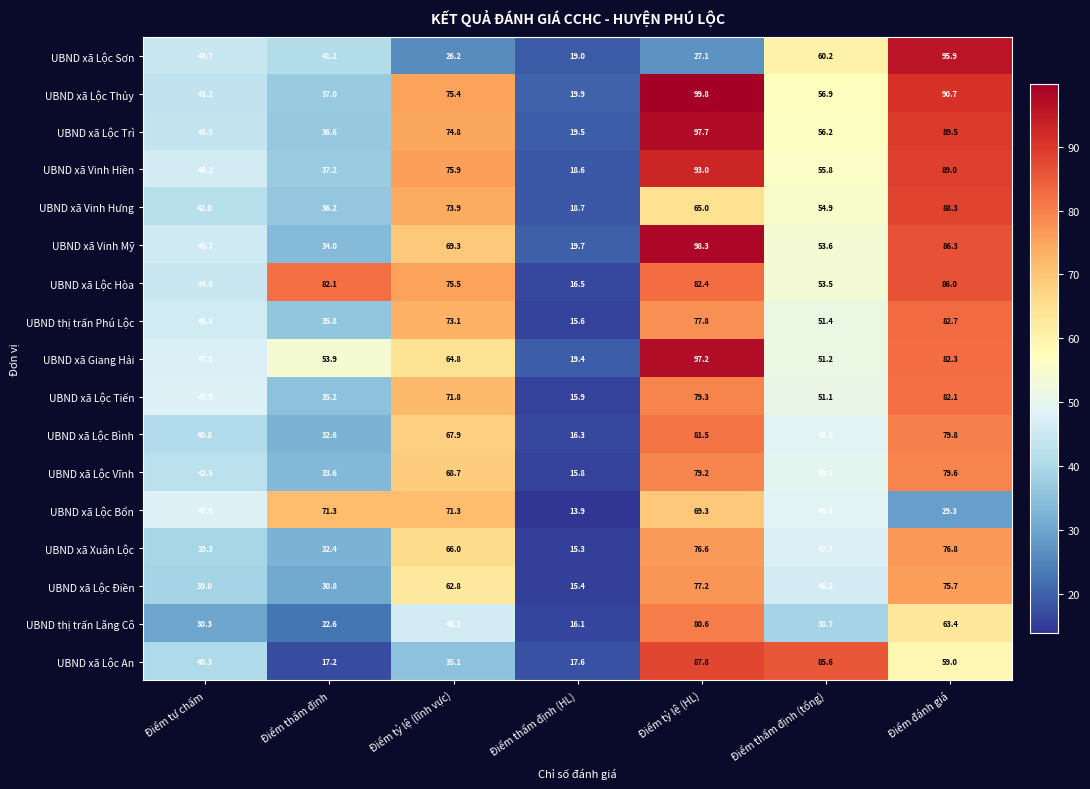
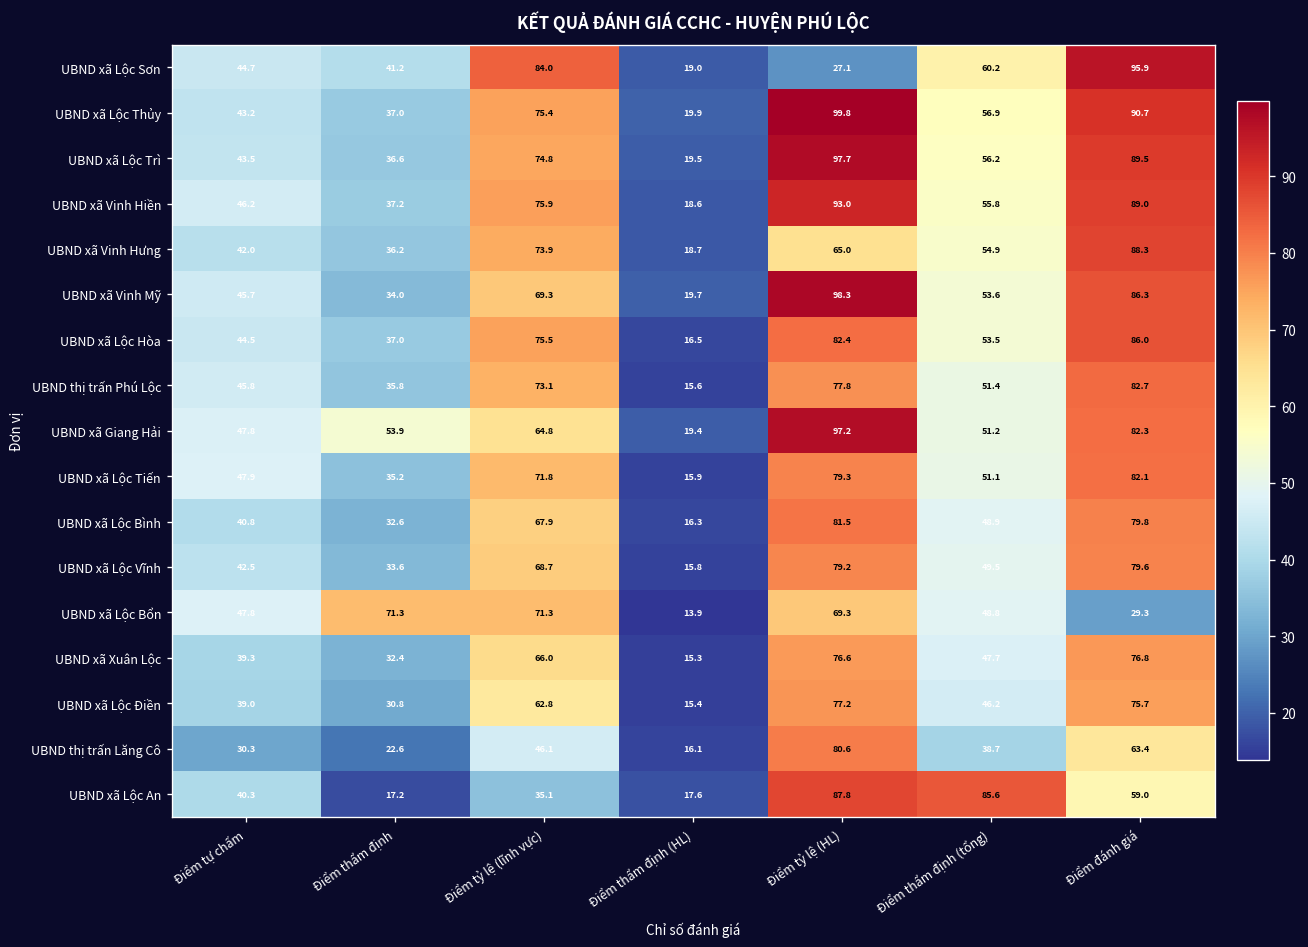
UBND xã Lộc Sơn, Điểm tỷ lệ (lĩnh vực): 26.2 -> 84.0
UBND xã Lộc Hòa, Điểm thẩm định: 82.1 -> 37.0
